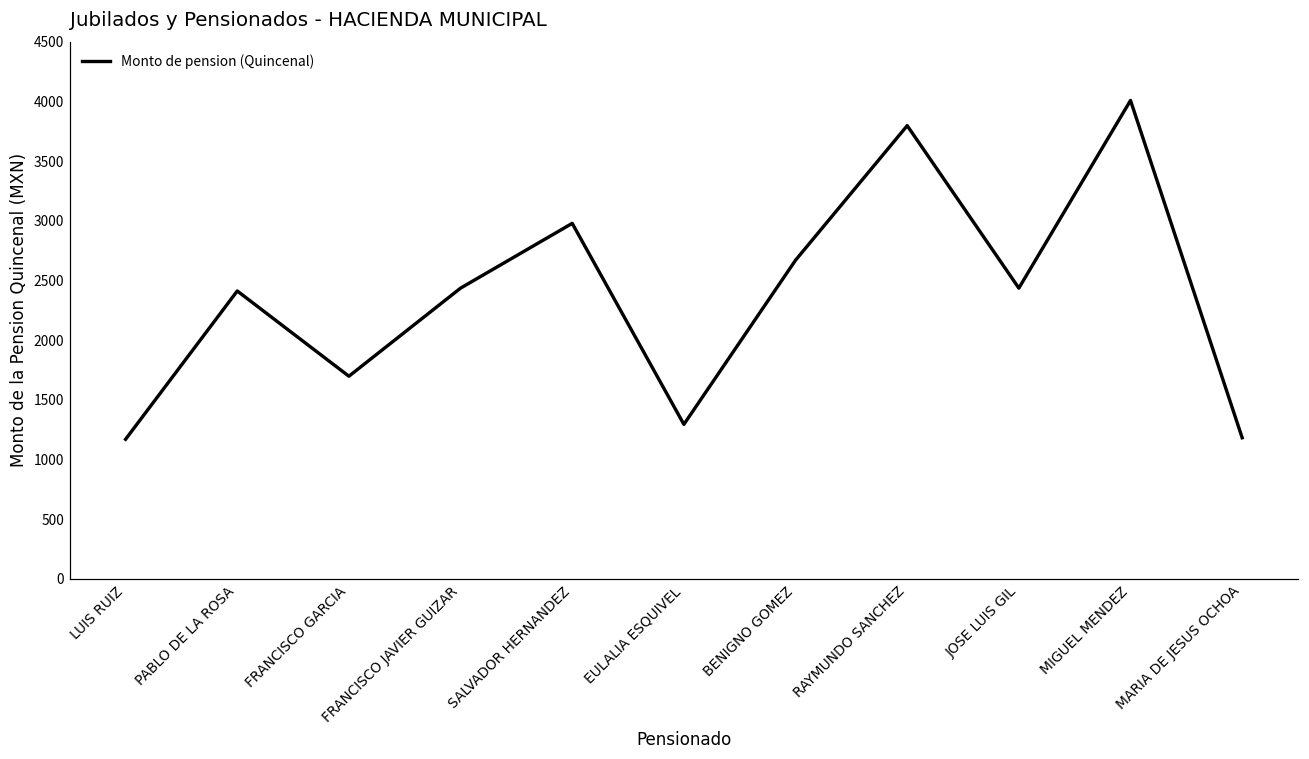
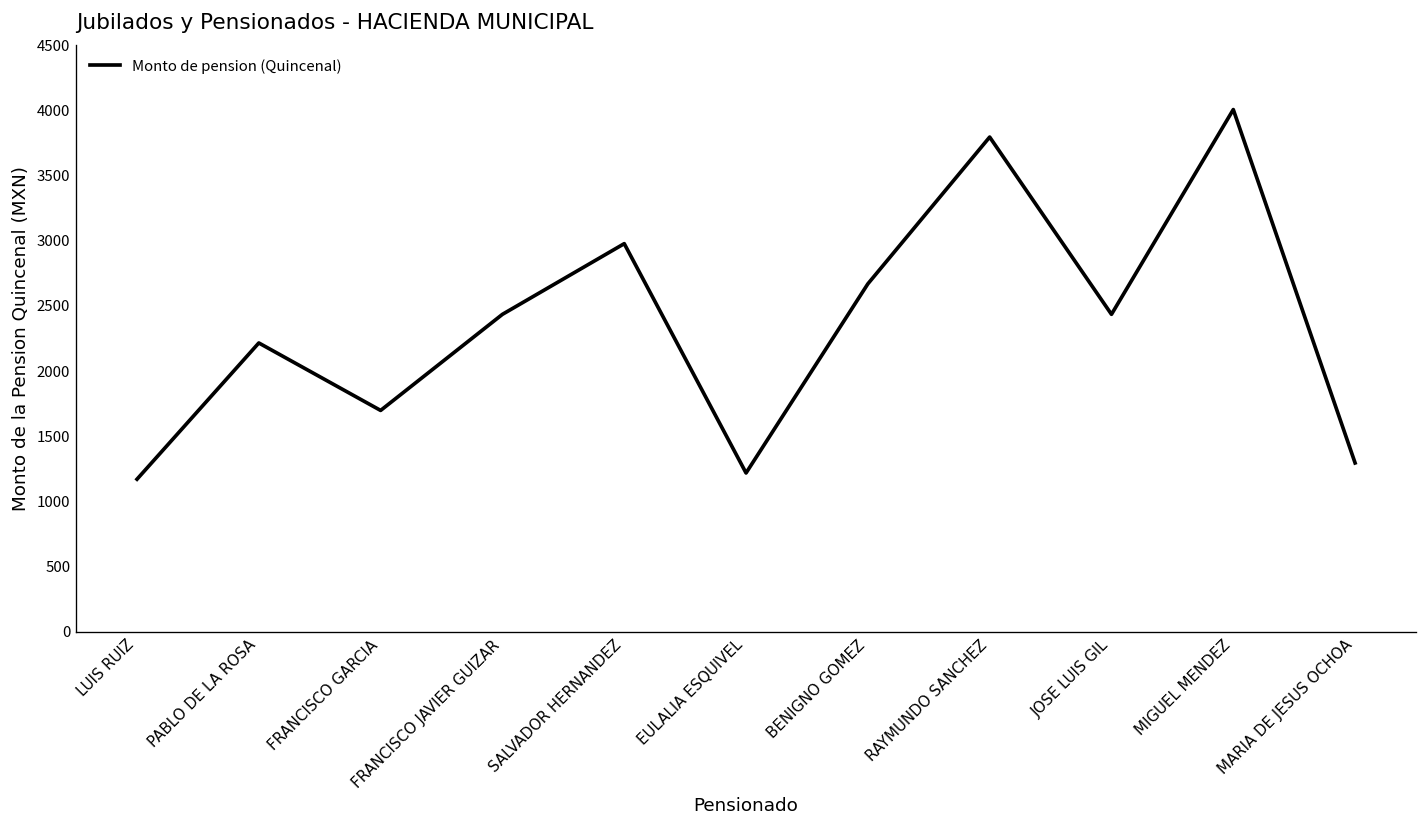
PABLO DE LA ROSA: 2410 -> 2220
EULALIA ESQUIVEL: 1290 -> 1220
MARIA DE JESUS OCHOA: 1180 -> 1290
